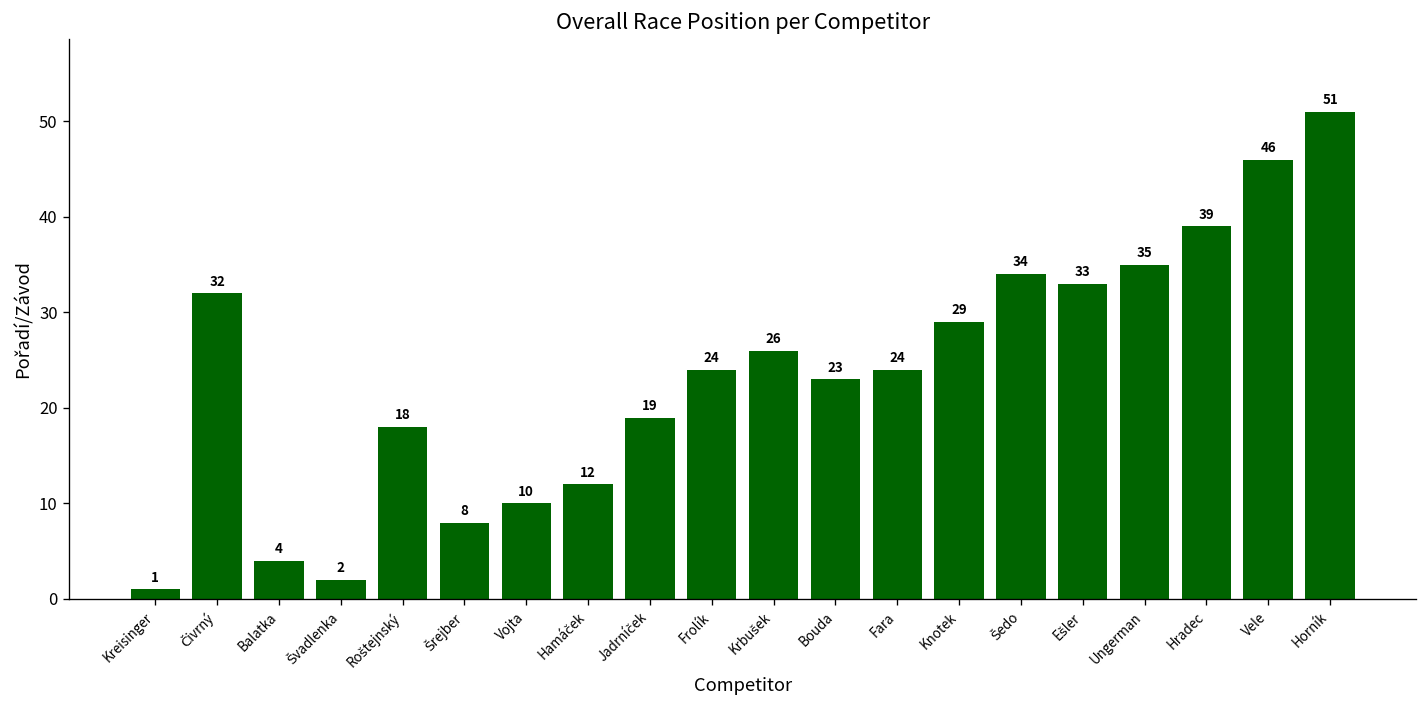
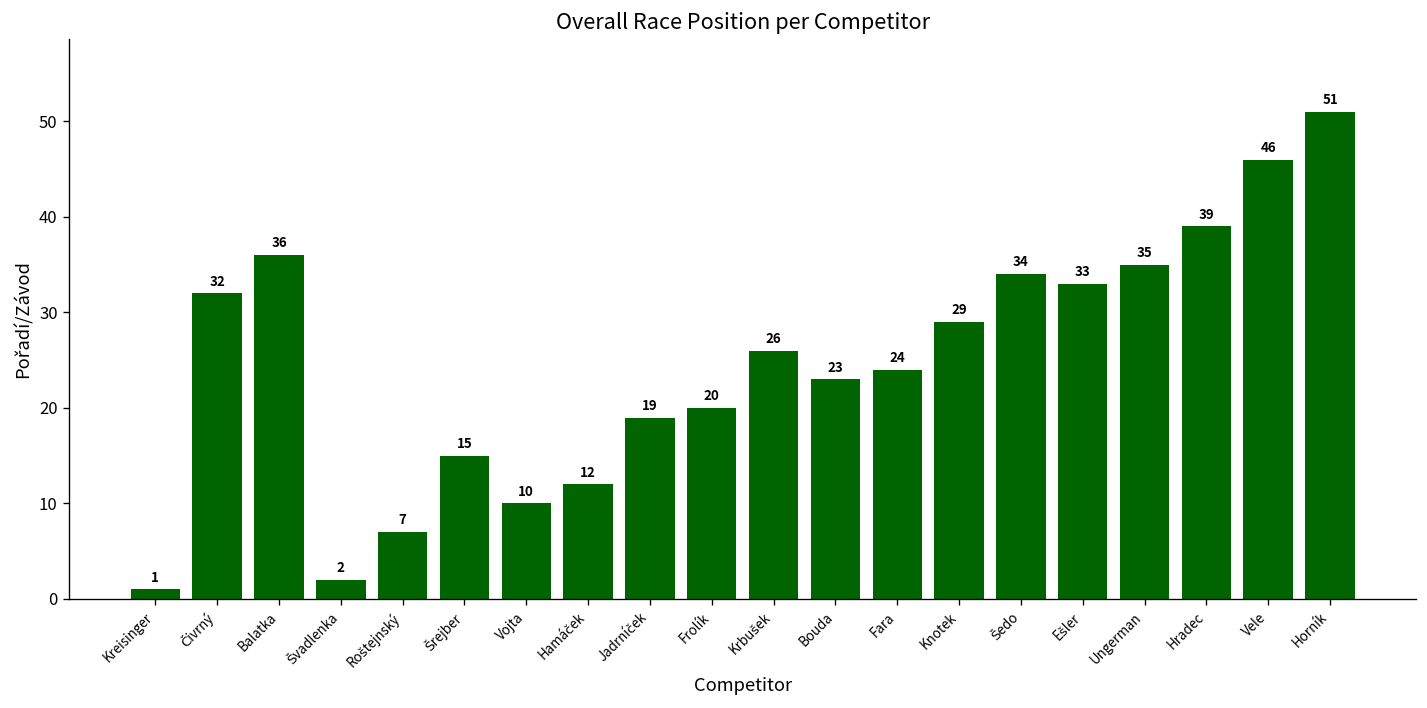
Balatka: 4 -> 36
Roštejnský: 18 -> 7
Šrejber: 8 -> 15
Frolík: 24 -> 20
